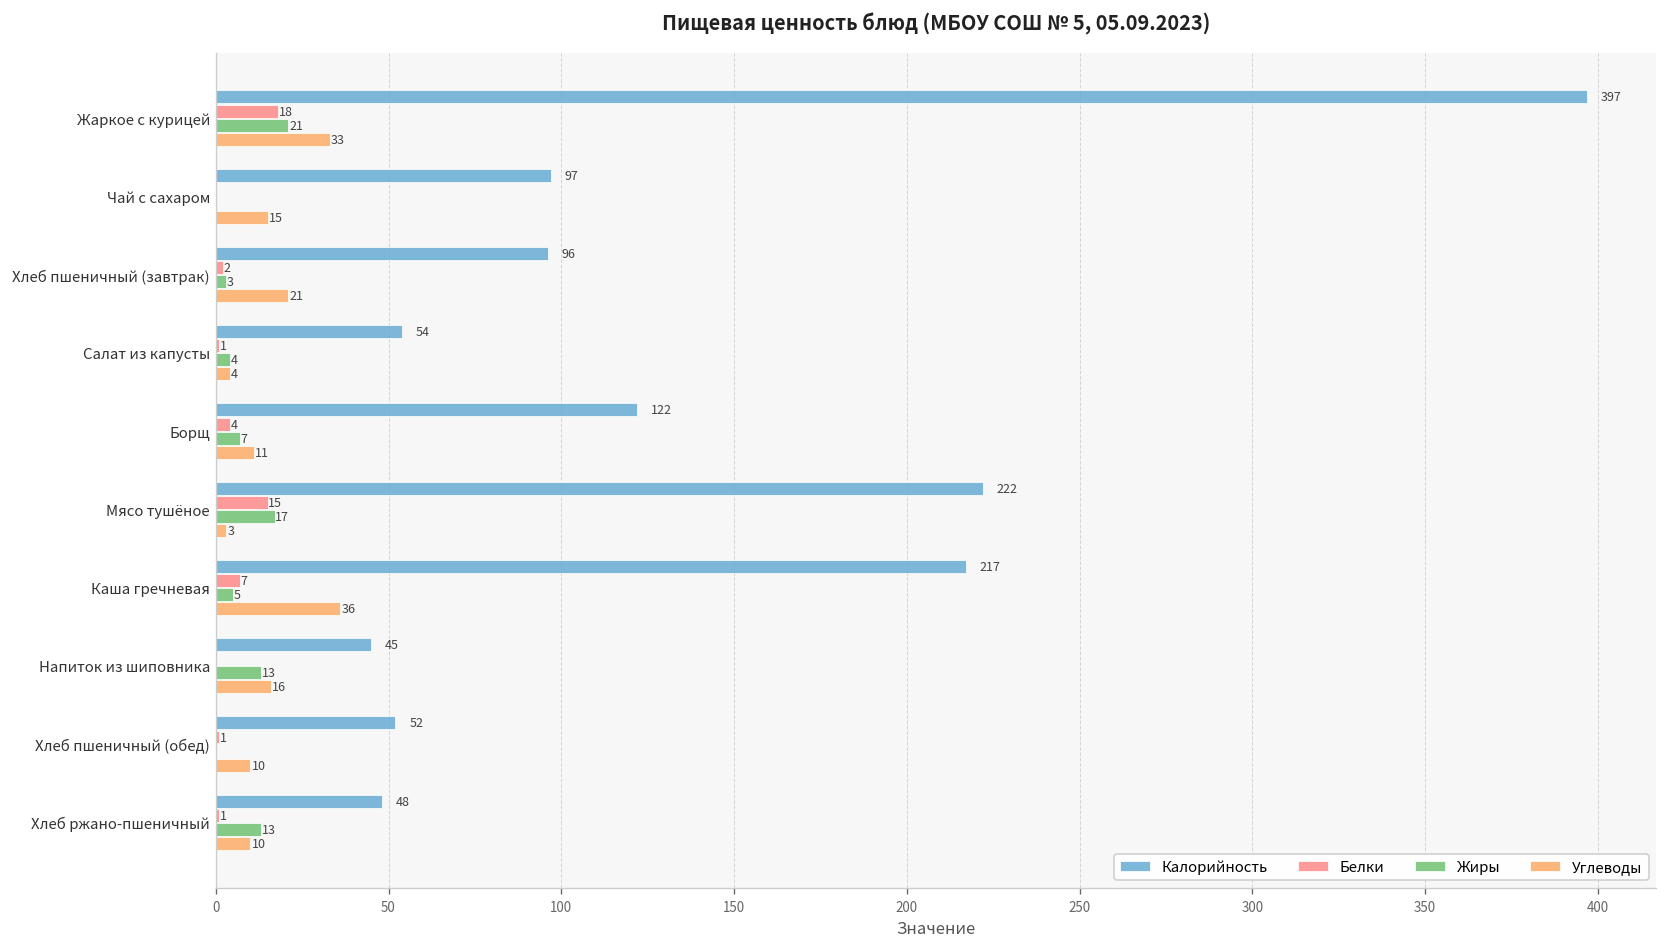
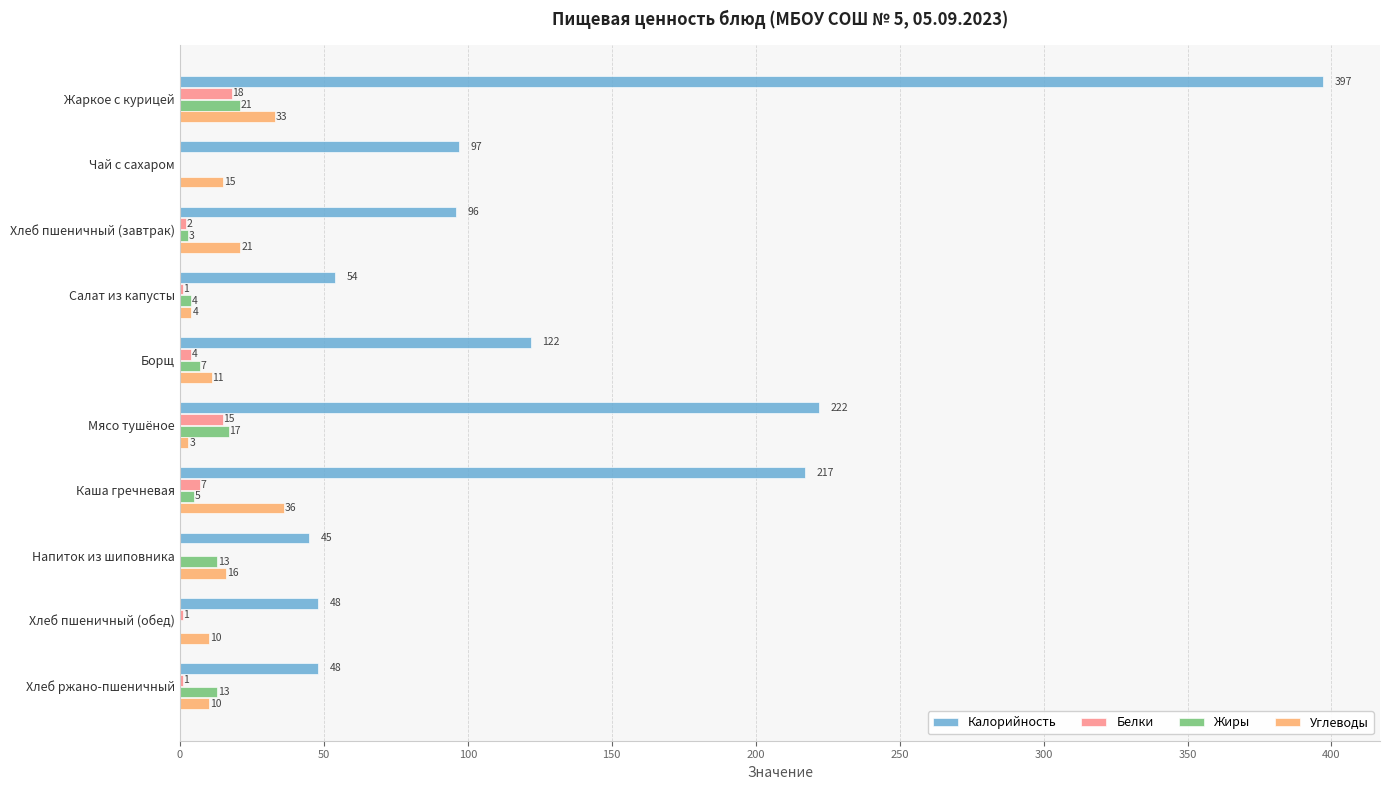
Калорийность, Хлеб пшеничный (обед): 52 -> 48
